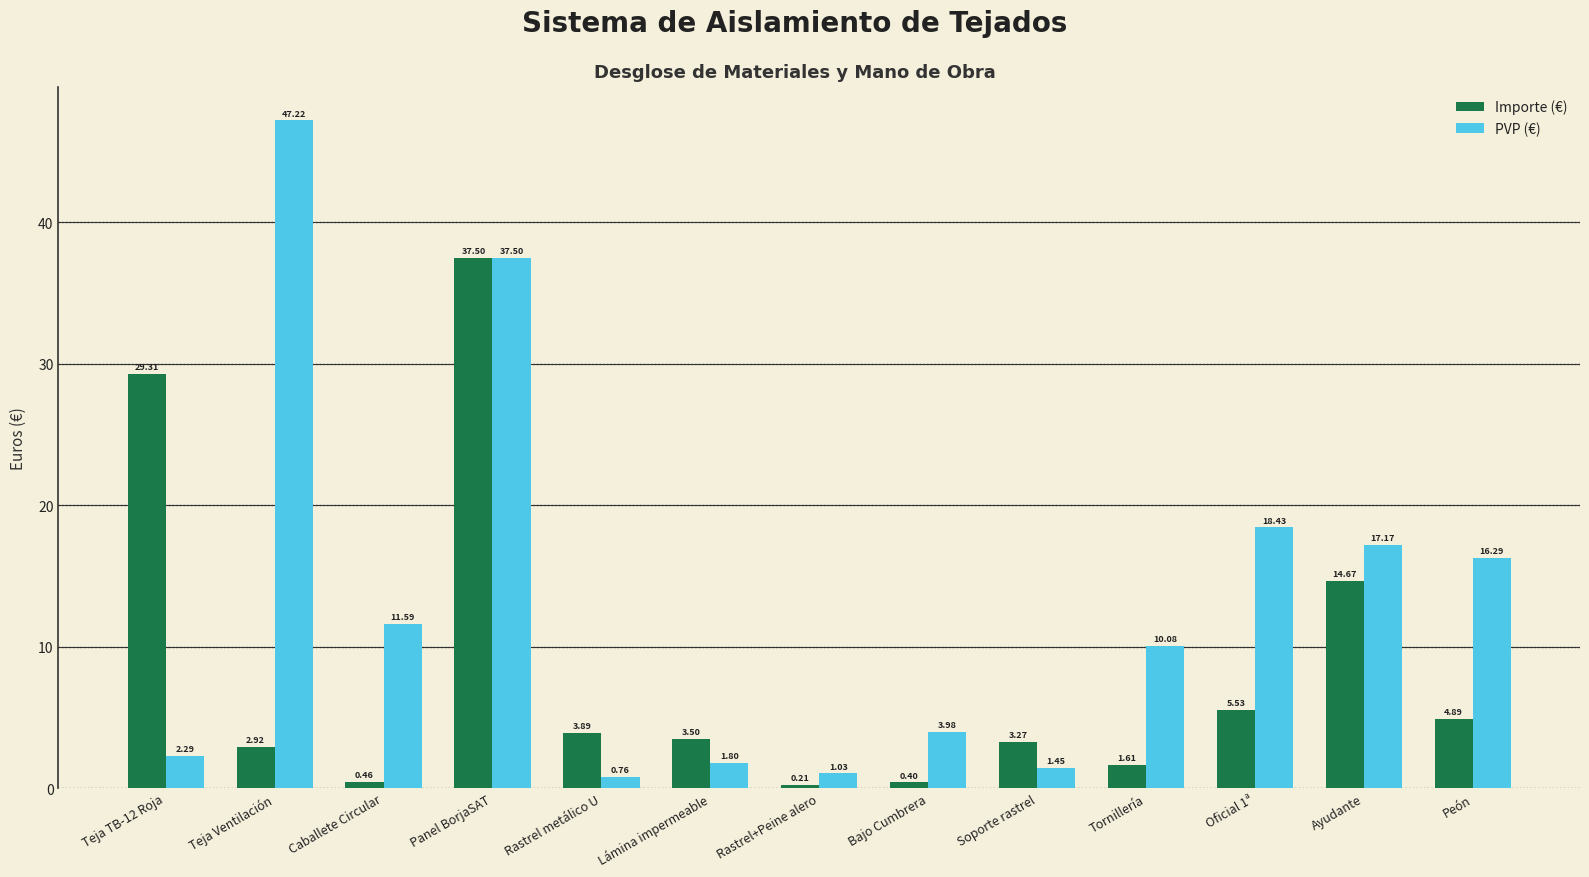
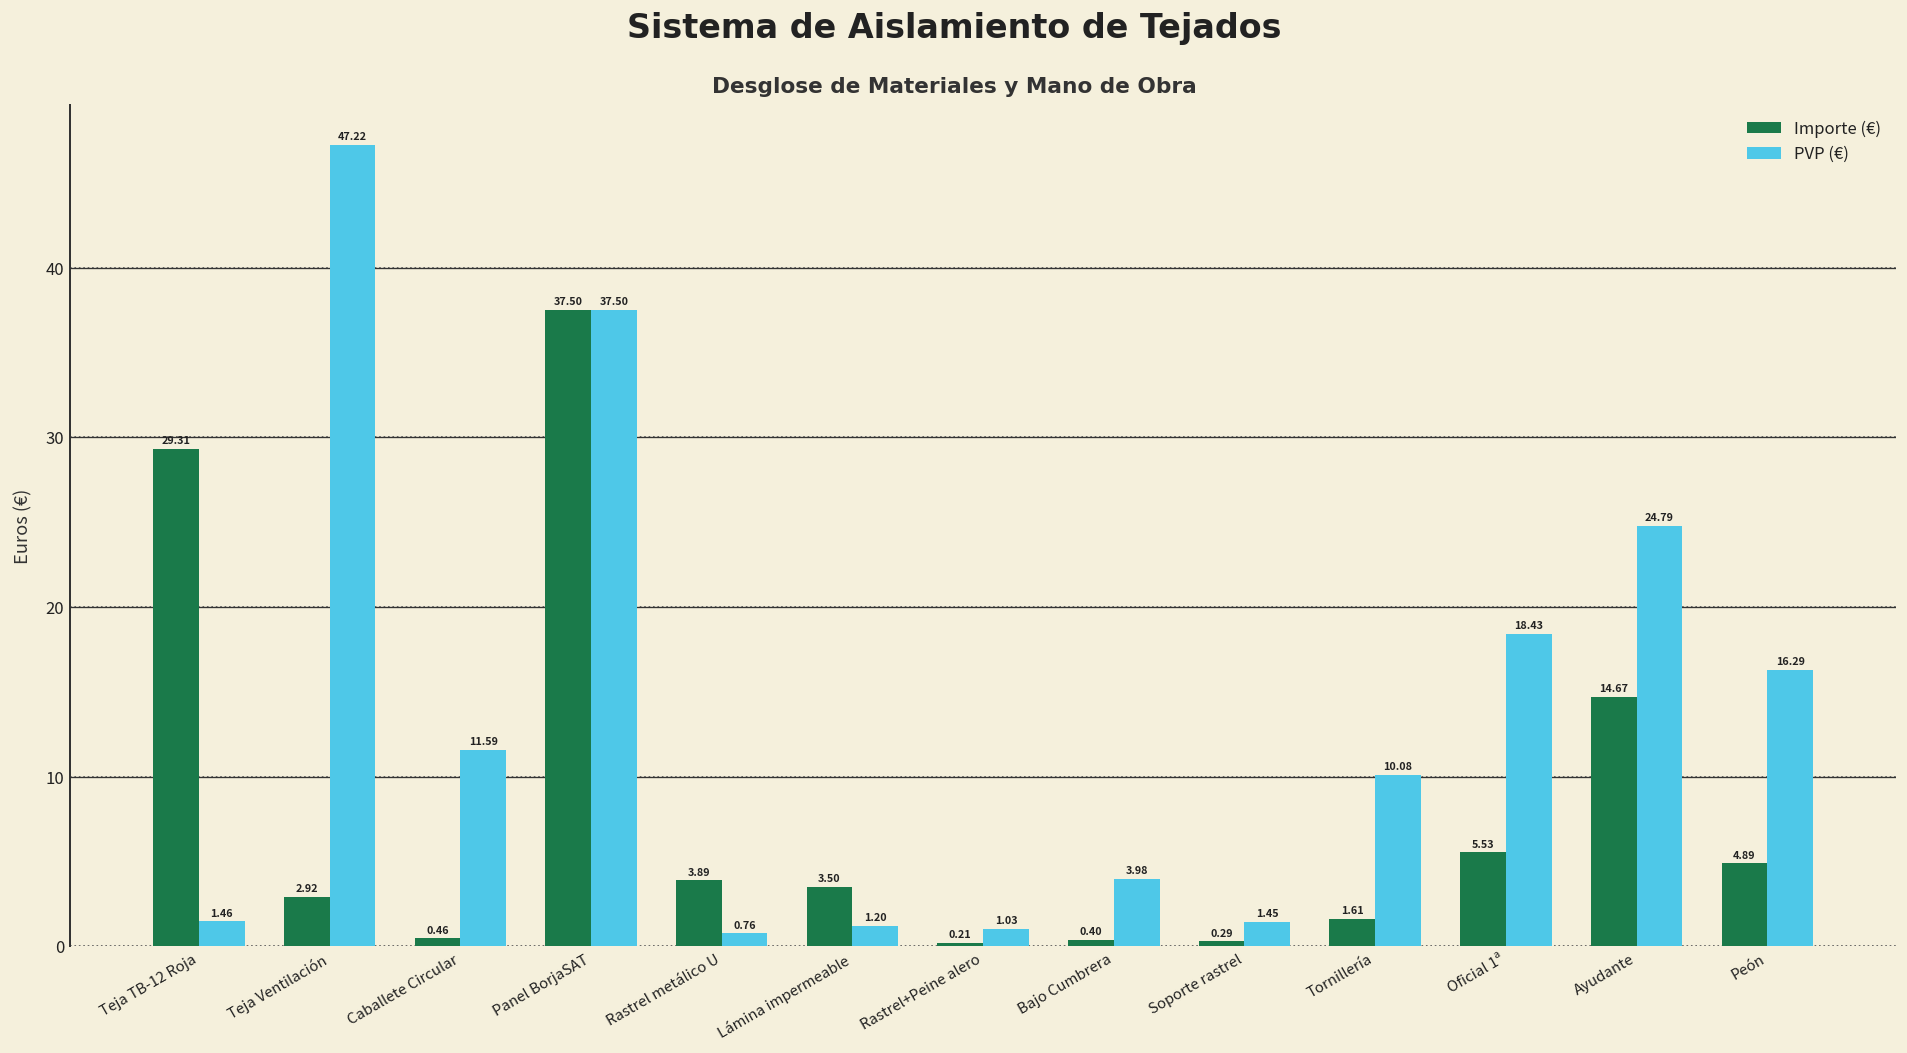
PVP (€), Teja TB-12 Roja: 2.29 -> 1.46
PVP (€), Lámina impermeable: 1.80 -> 1.20
Importe (€), Soporte rastrel: 3.27 -> 0.29
PVP (€), Ayudante: 17.17 -> 24.79
